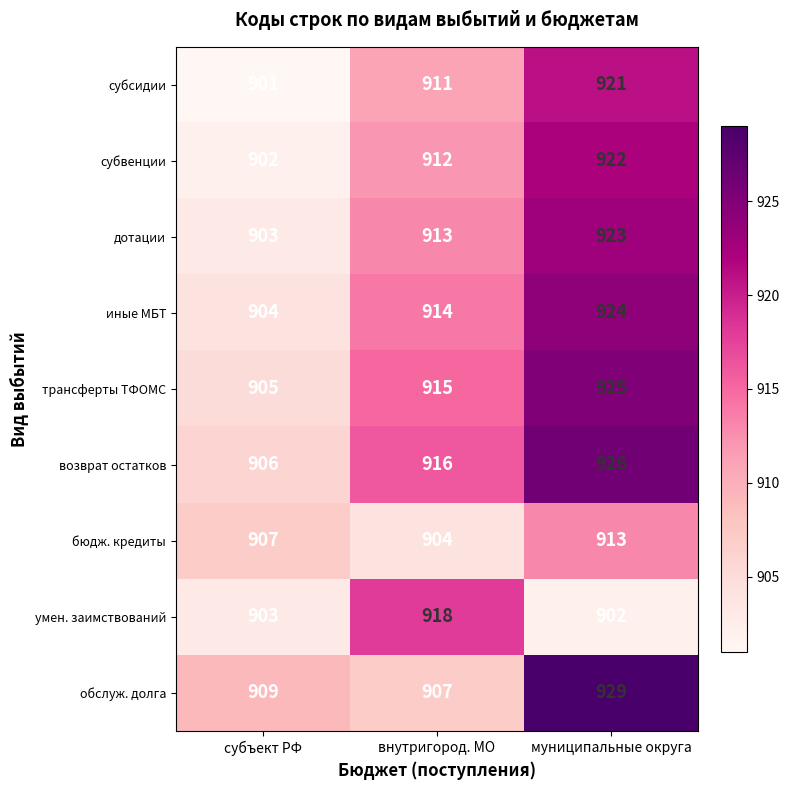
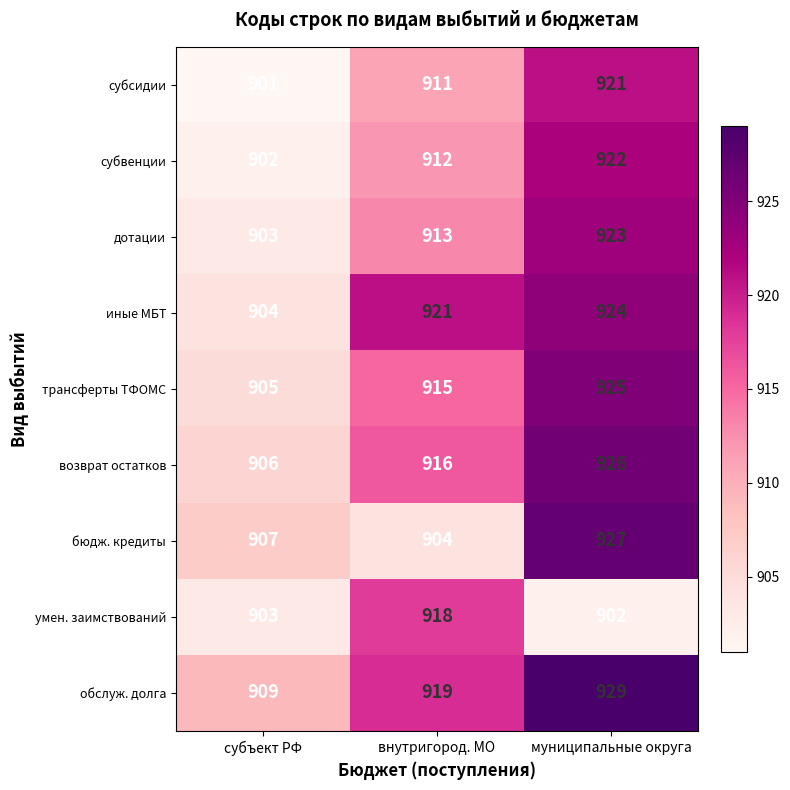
иные МБТ, внутригород. МО: 914 -> 921
бюдж. кредиты, муниципальные округа: 913 -> 927
обслуж. долга, внутригород. МО: 907 -> 919
